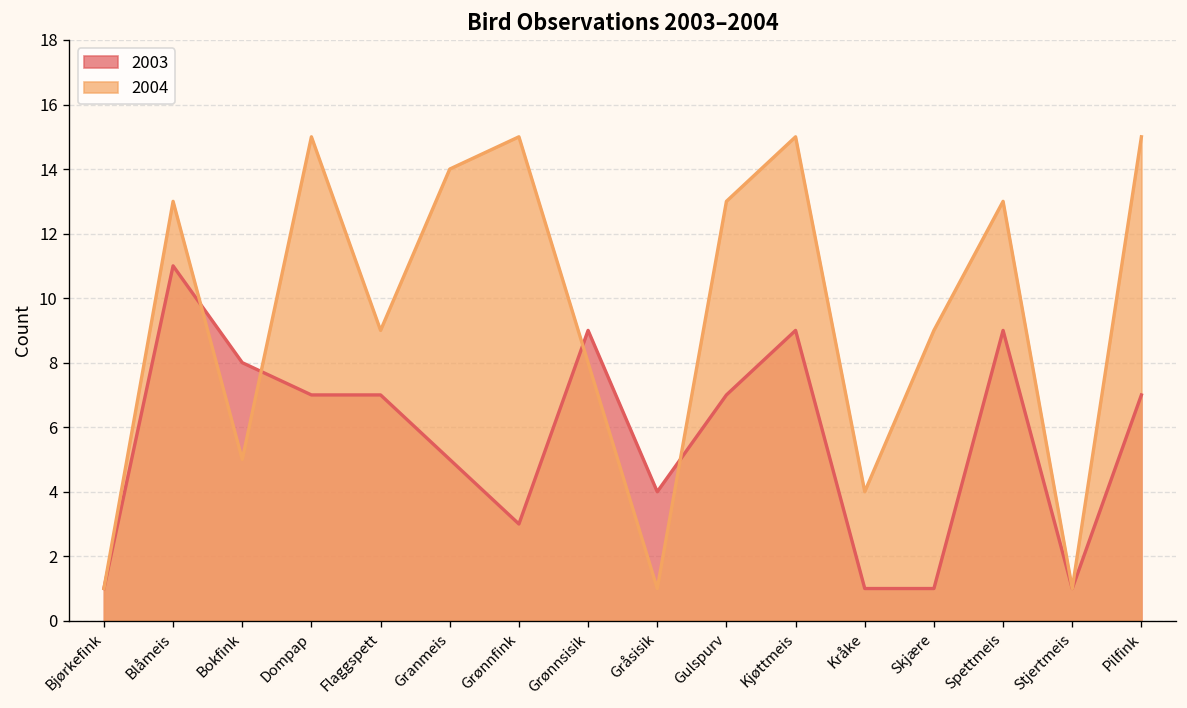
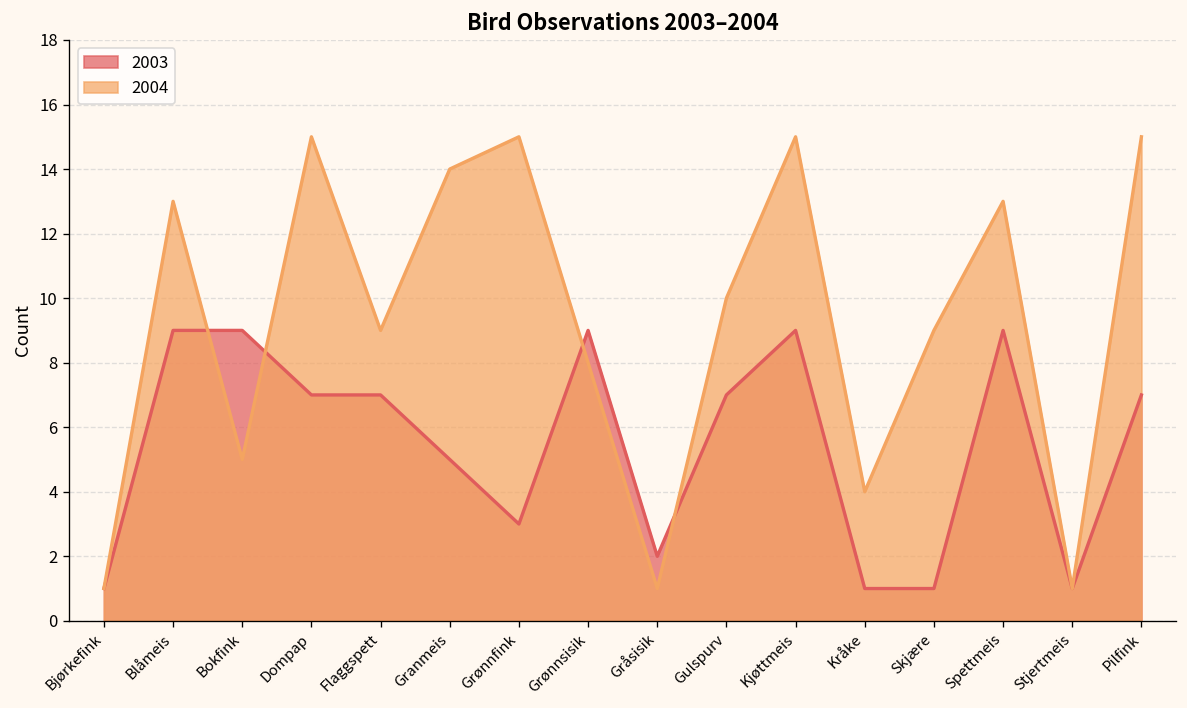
2003, Blåmeis: 11 -> 9
2003, Bokfink: 8 -> 9
2003, Gråsisik: 4 -> 2
2004, Gulspurv: 13 -> 10
